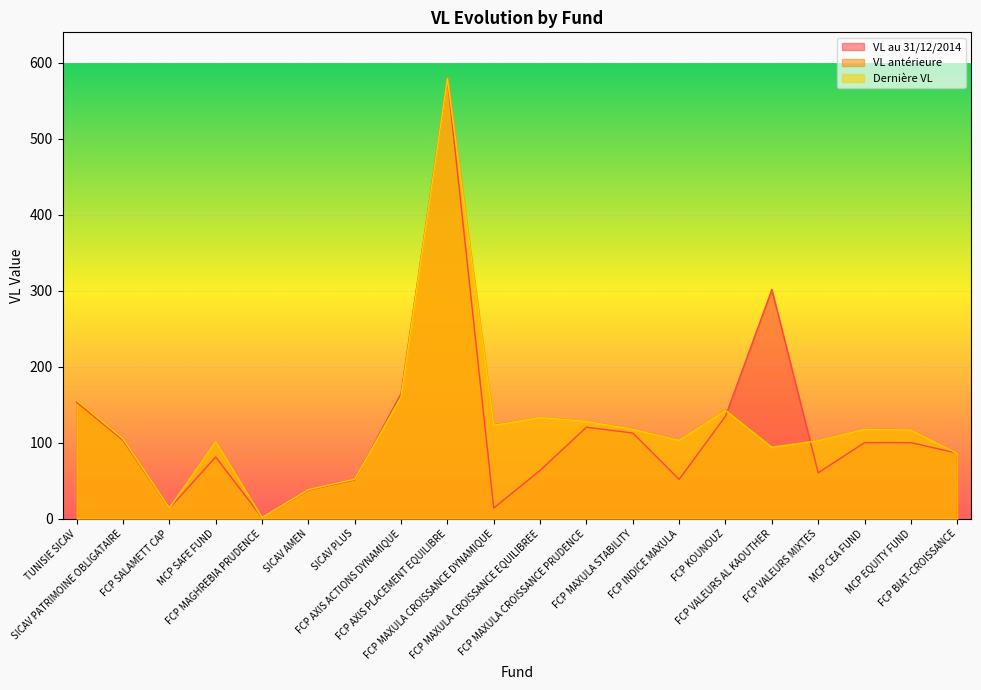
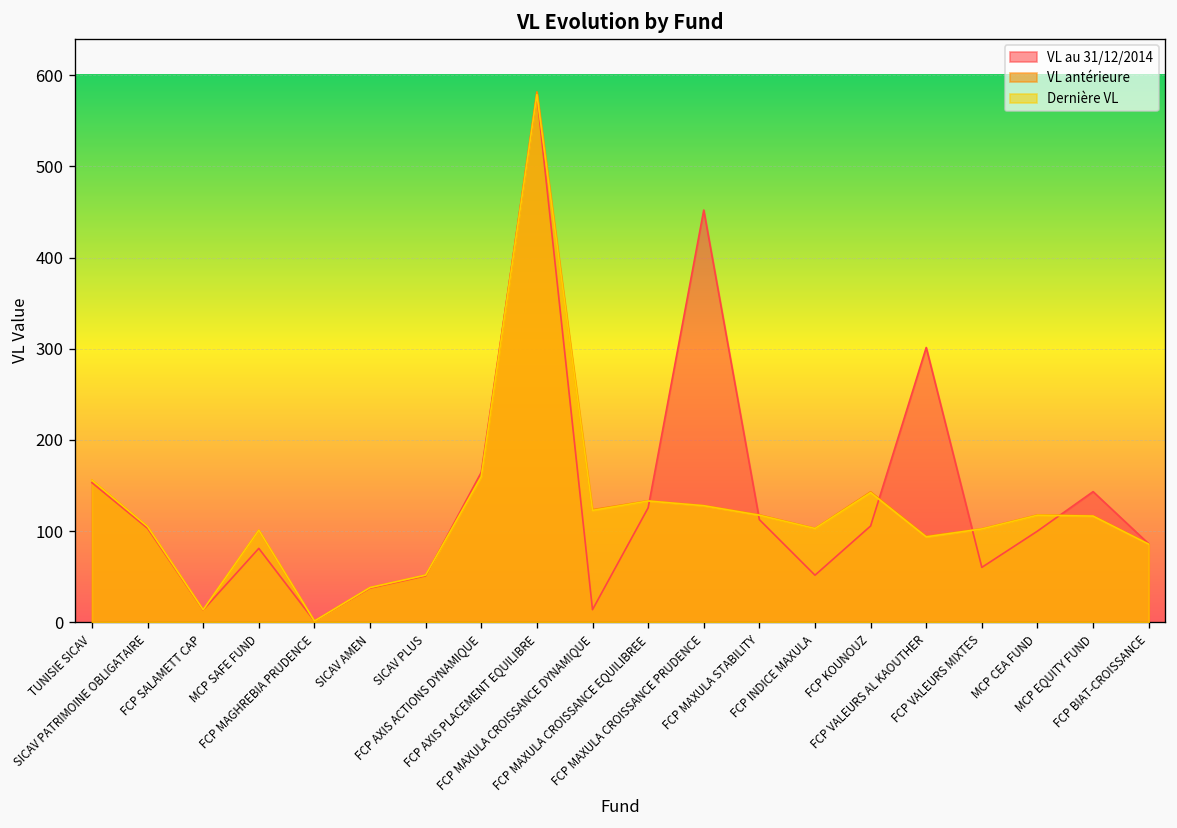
VL au 31/12/2014, FCP MAXULA CROISSANCE EQUILIBREE: 60 -> 130
VL au 31/12/2014, FCP MAXULA CROISSANCE PRUDENCE: 120 -> 450
VL au 31/12/2014, FCP KOUNOUZ: 130 -> 110
VL au 31/12/2014, MCP EQUITY FUND: 100 -> 140
